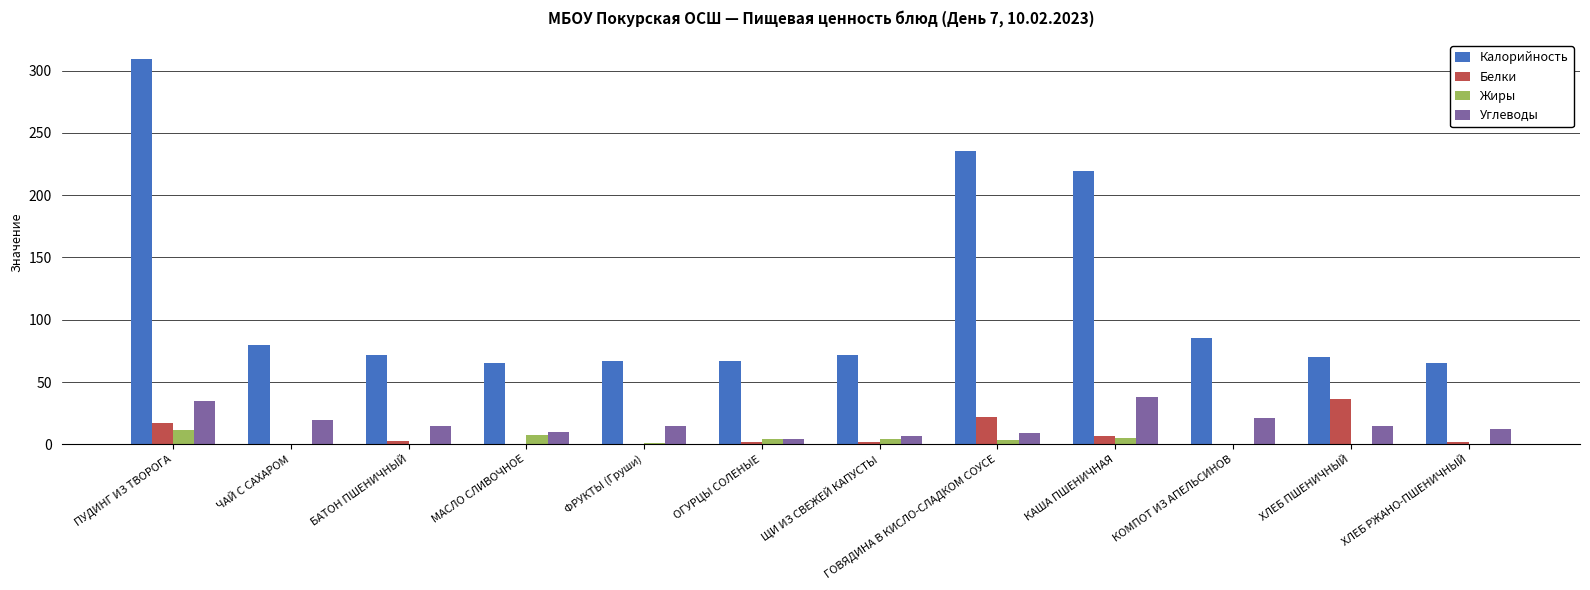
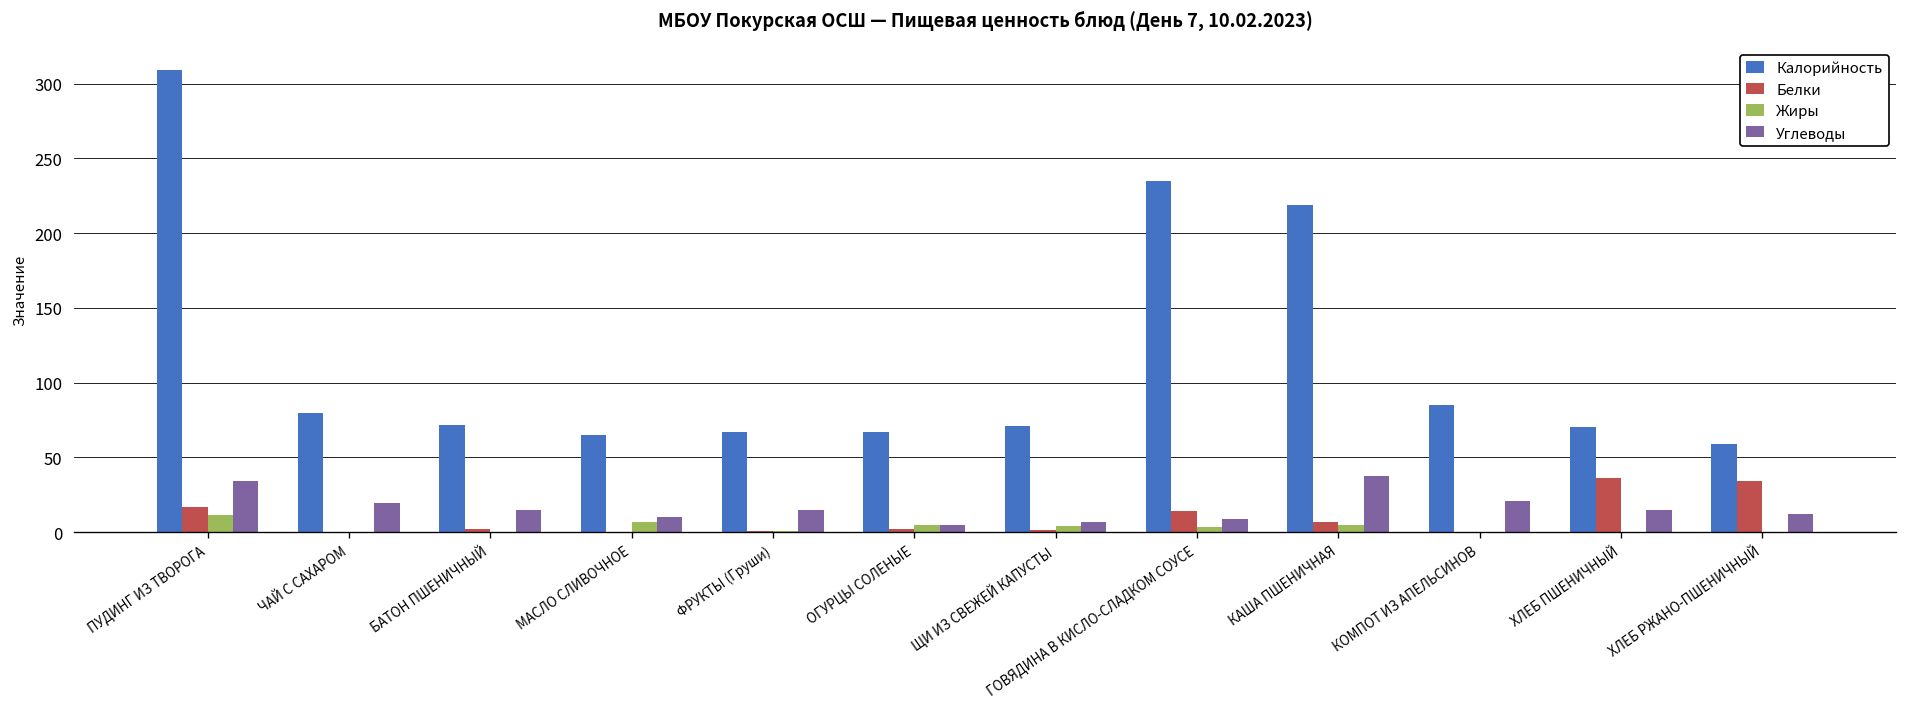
Белки, ГОВЯДИНА В КИСЛО-СЛАДКОМ СОУСЕ: 22 -> 14
Калорийность, ХЛЕБ РЖАНО-ПШЕНИЧНЫЙ: 65 -> 59
Белки, ХЛЕБ РЖАНО-ПШЕНИЧНЫЙ: 2 -> 34
